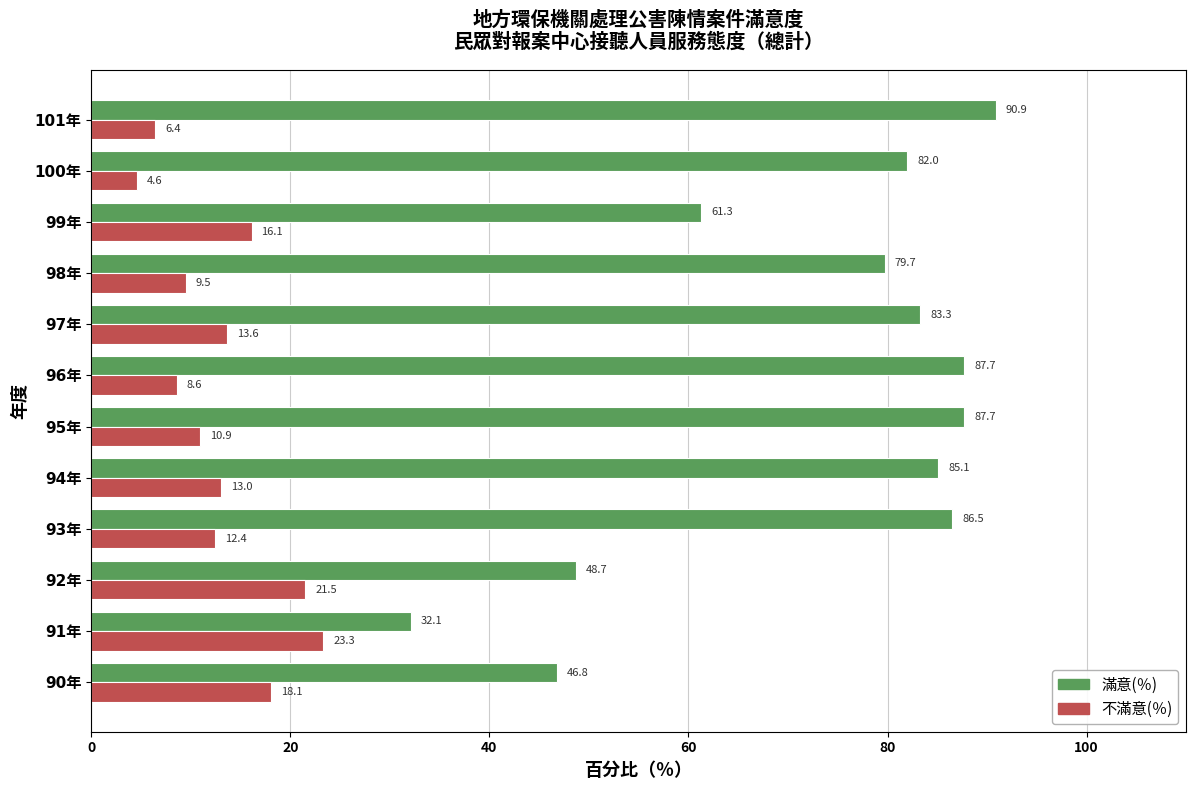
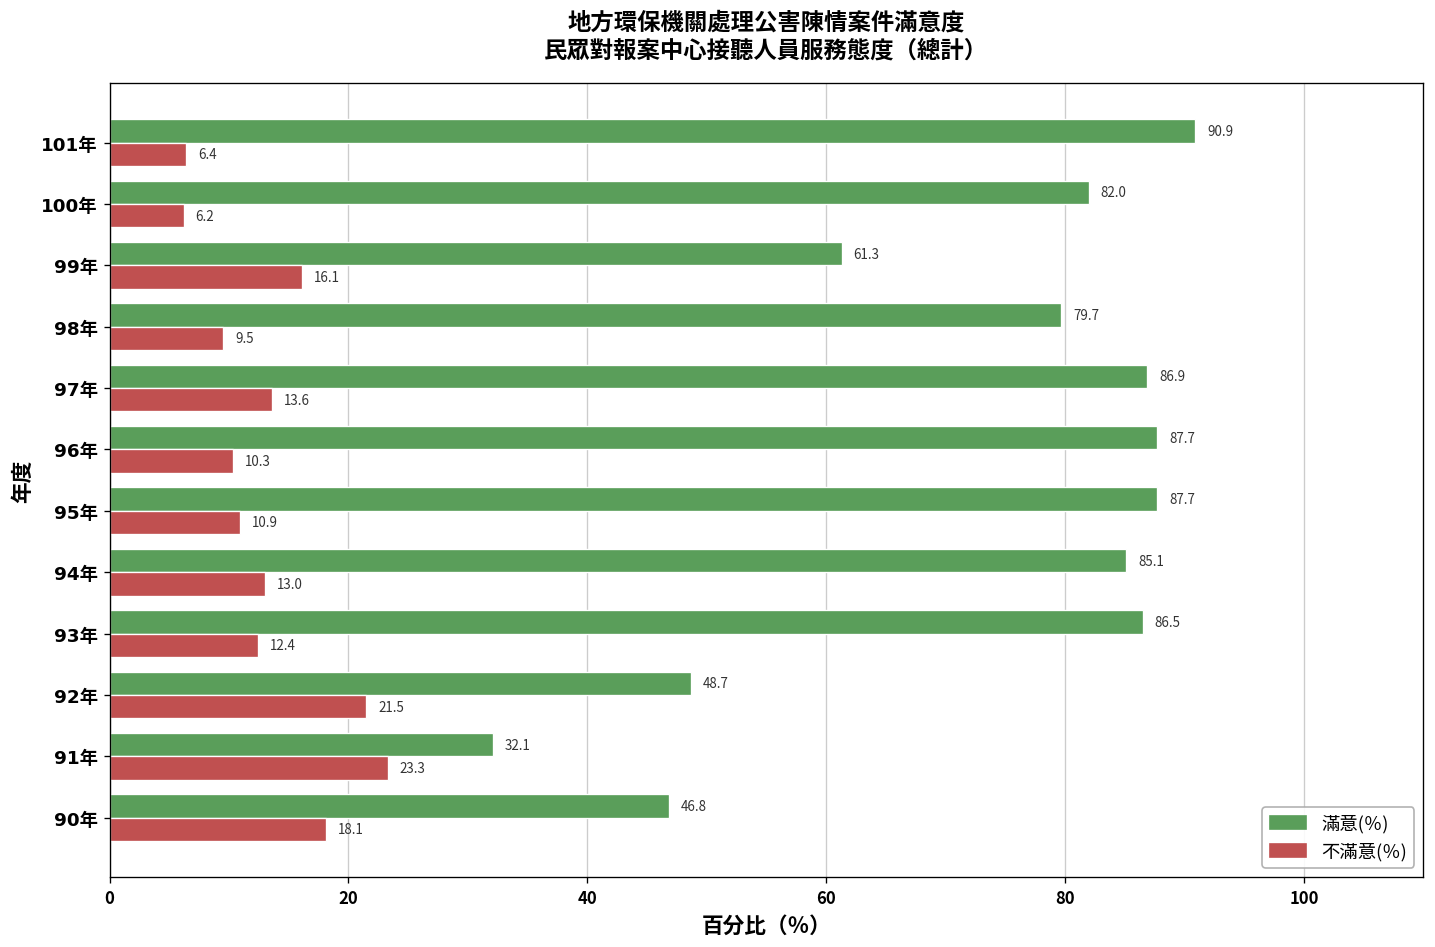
不滿意(％), 100年: 4.6 -> 6.2
滿意(％), 97年: 83.3 -> 86.9
不滿意(％), 96年: 8.6 -> 10.3
